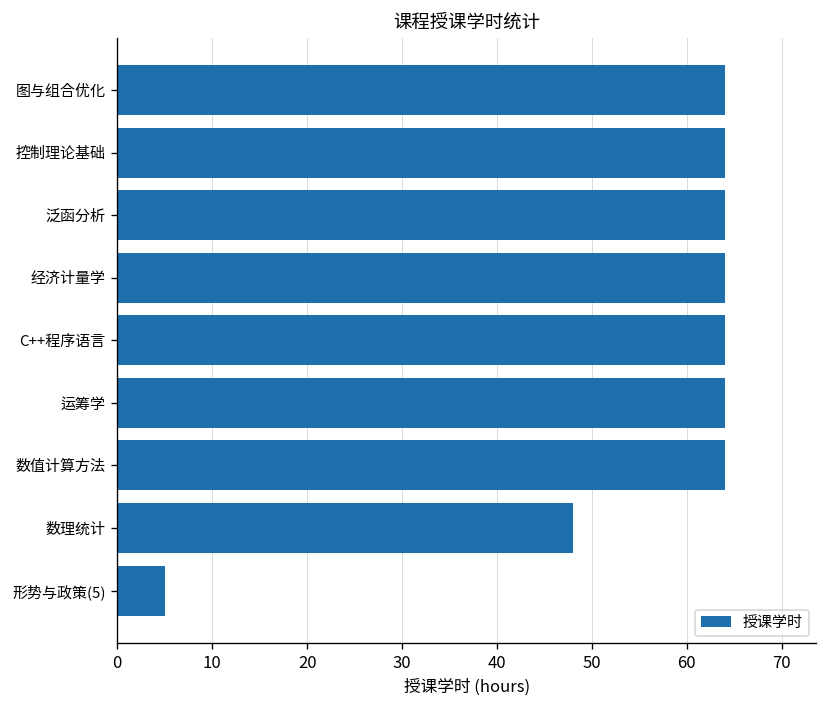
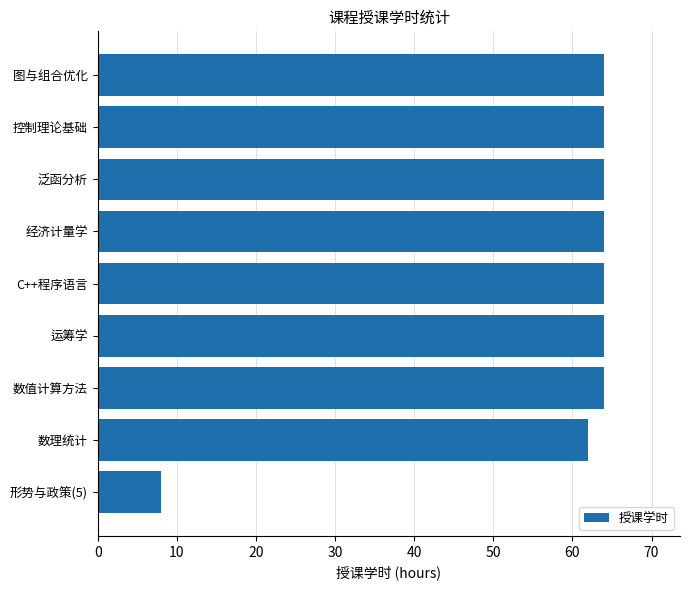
数理统计: 48 -> 62
形势与政策(5): 5 -> 8
